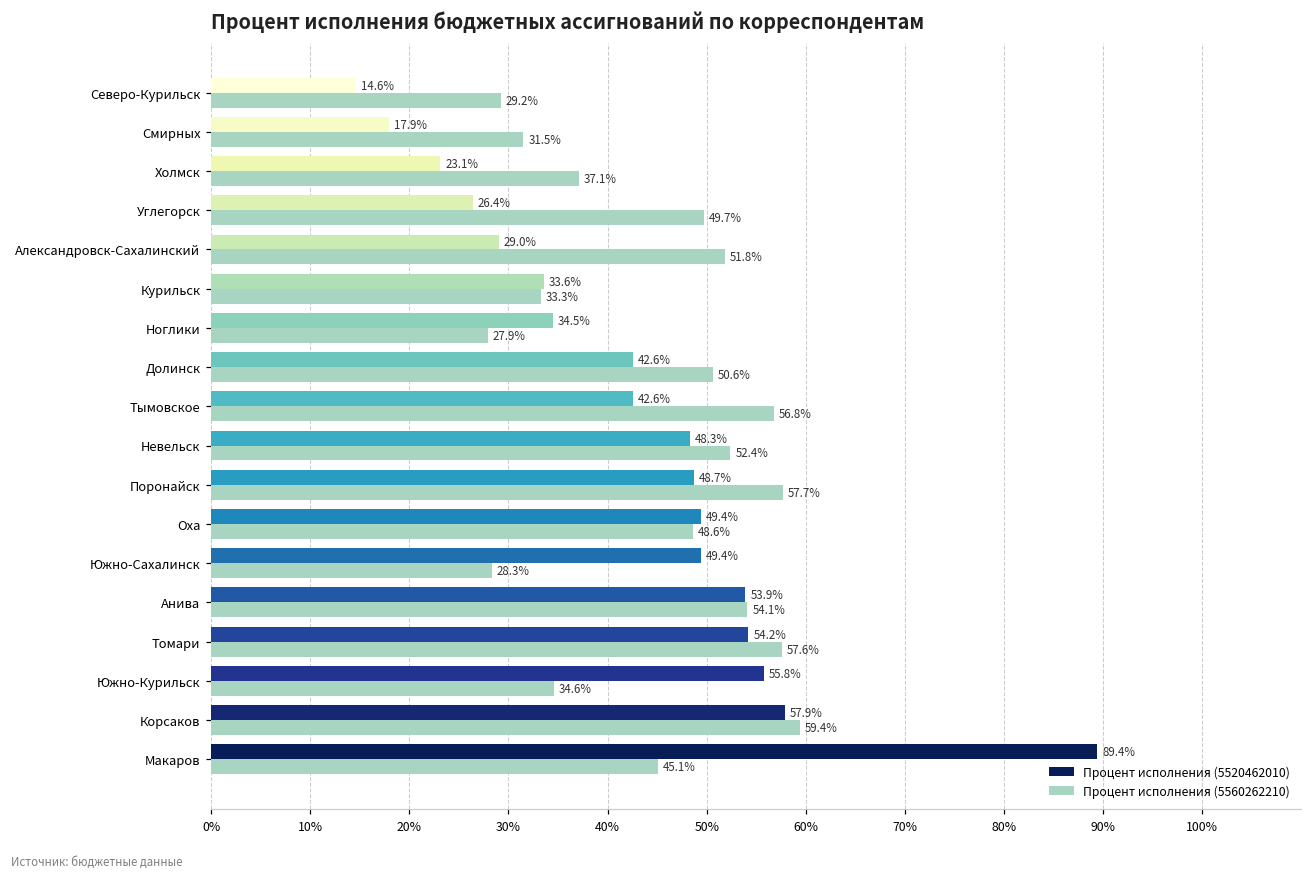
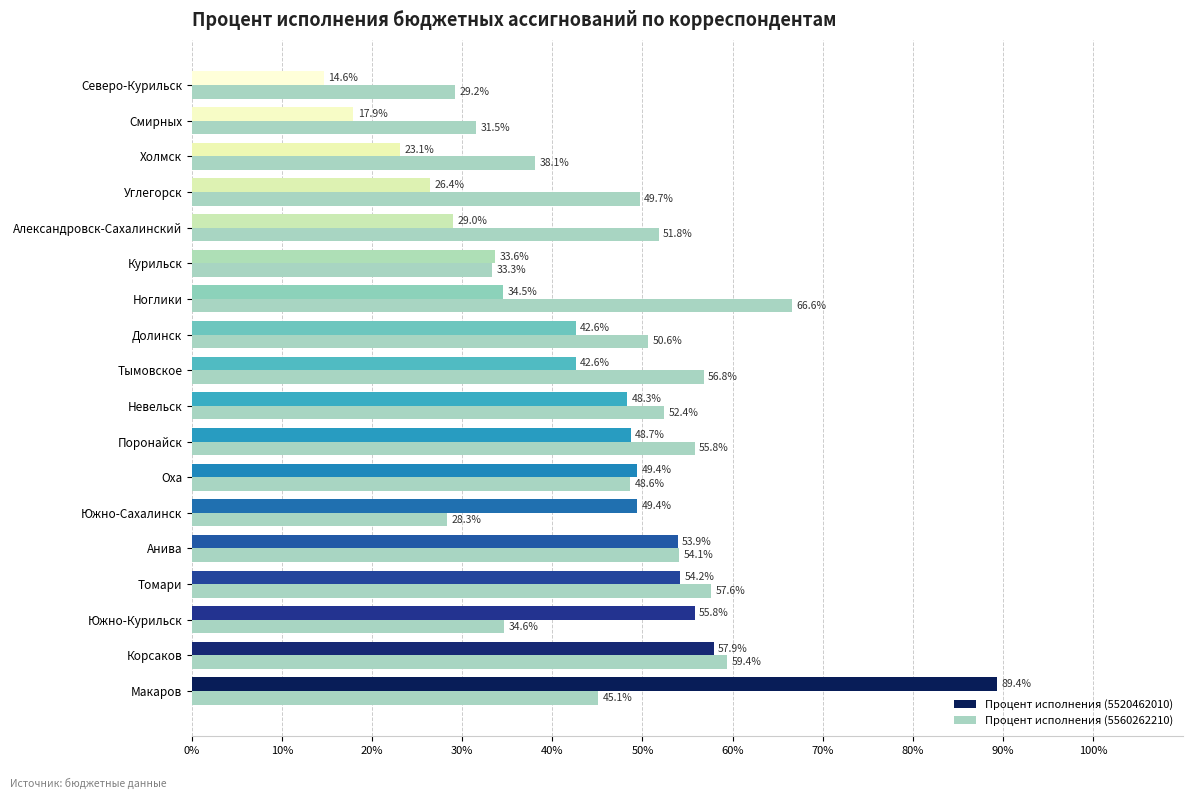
Процент исполнения (5560262210), Холмск: 37.1% -> 38.1%
Процент исполнения (5560262210), Ноглики: 27.9% -> 66.6%
Процент исполнения (5560262210), Поронайск: 57.7% -> 55.8%
